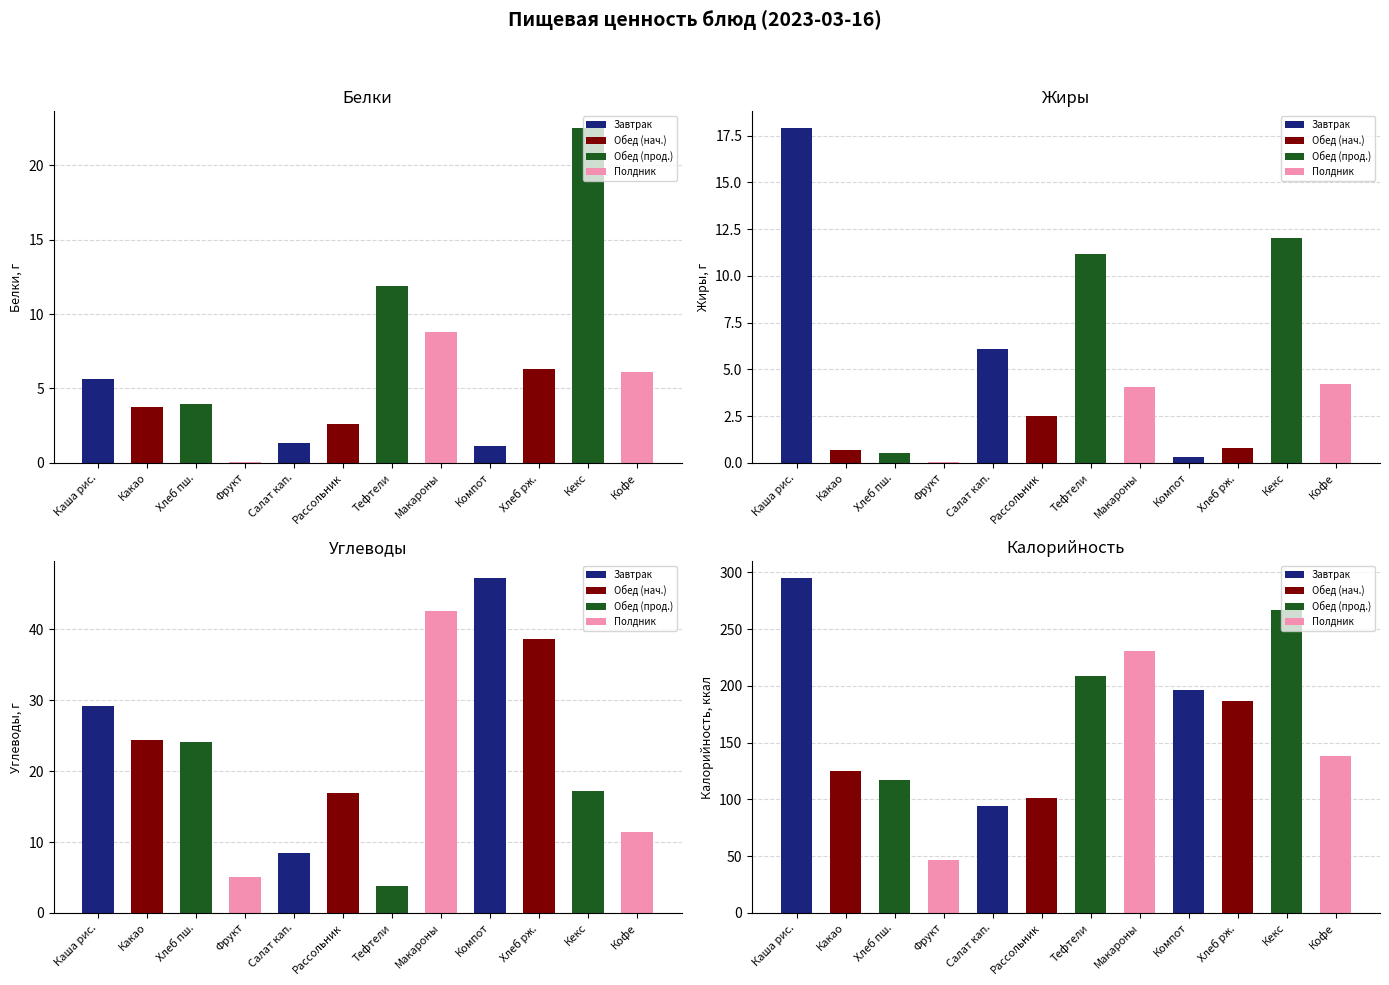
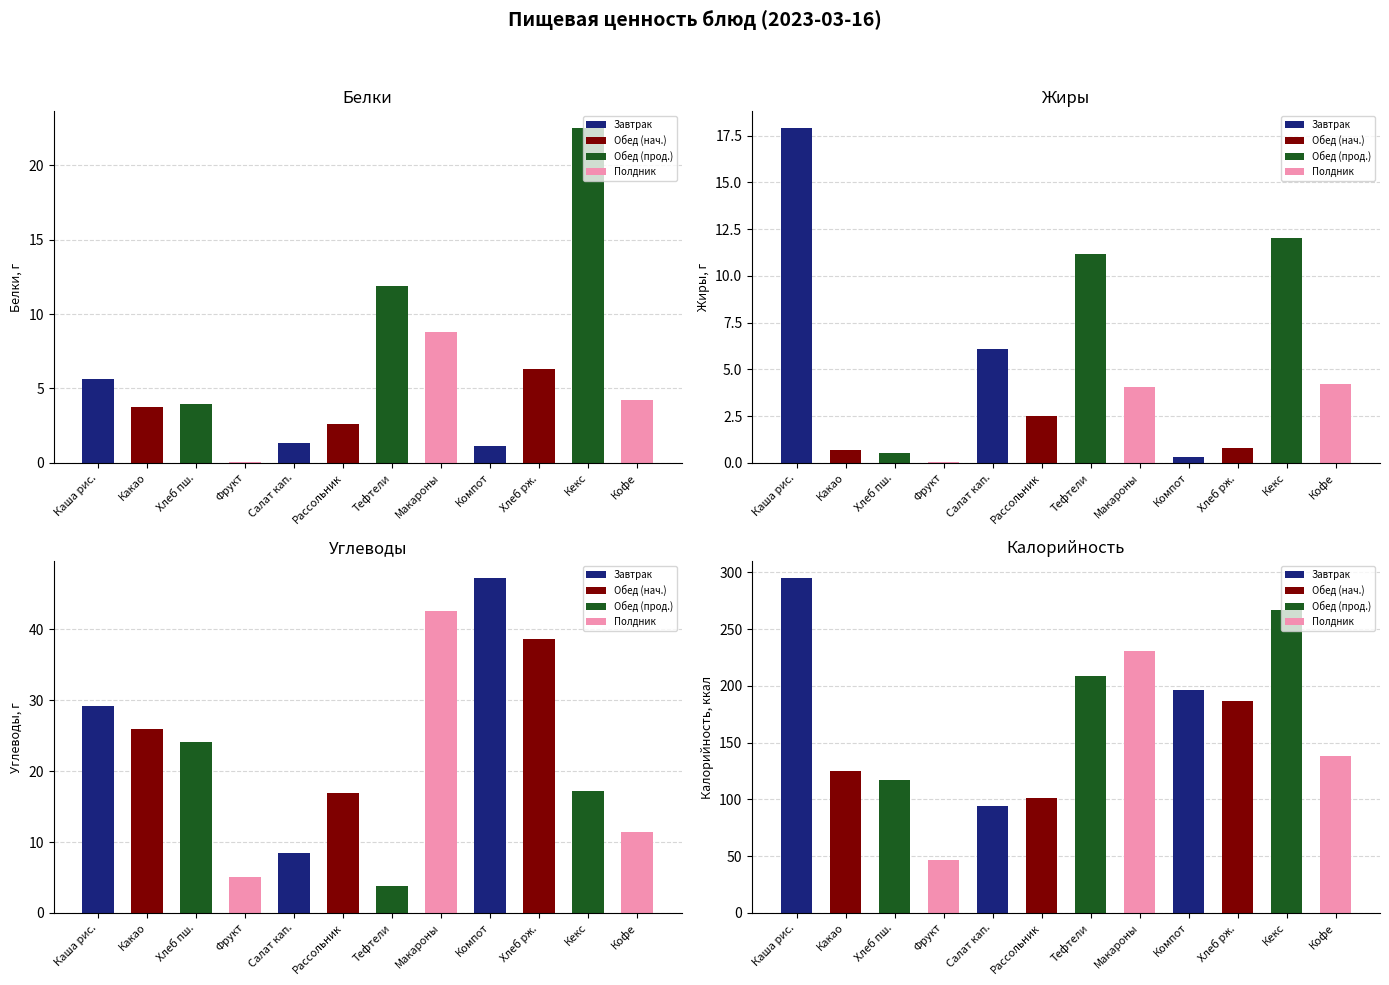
Белки, Кофе: 6.1 -> 4.2
Углеводы, Какао: 24 -> 26
